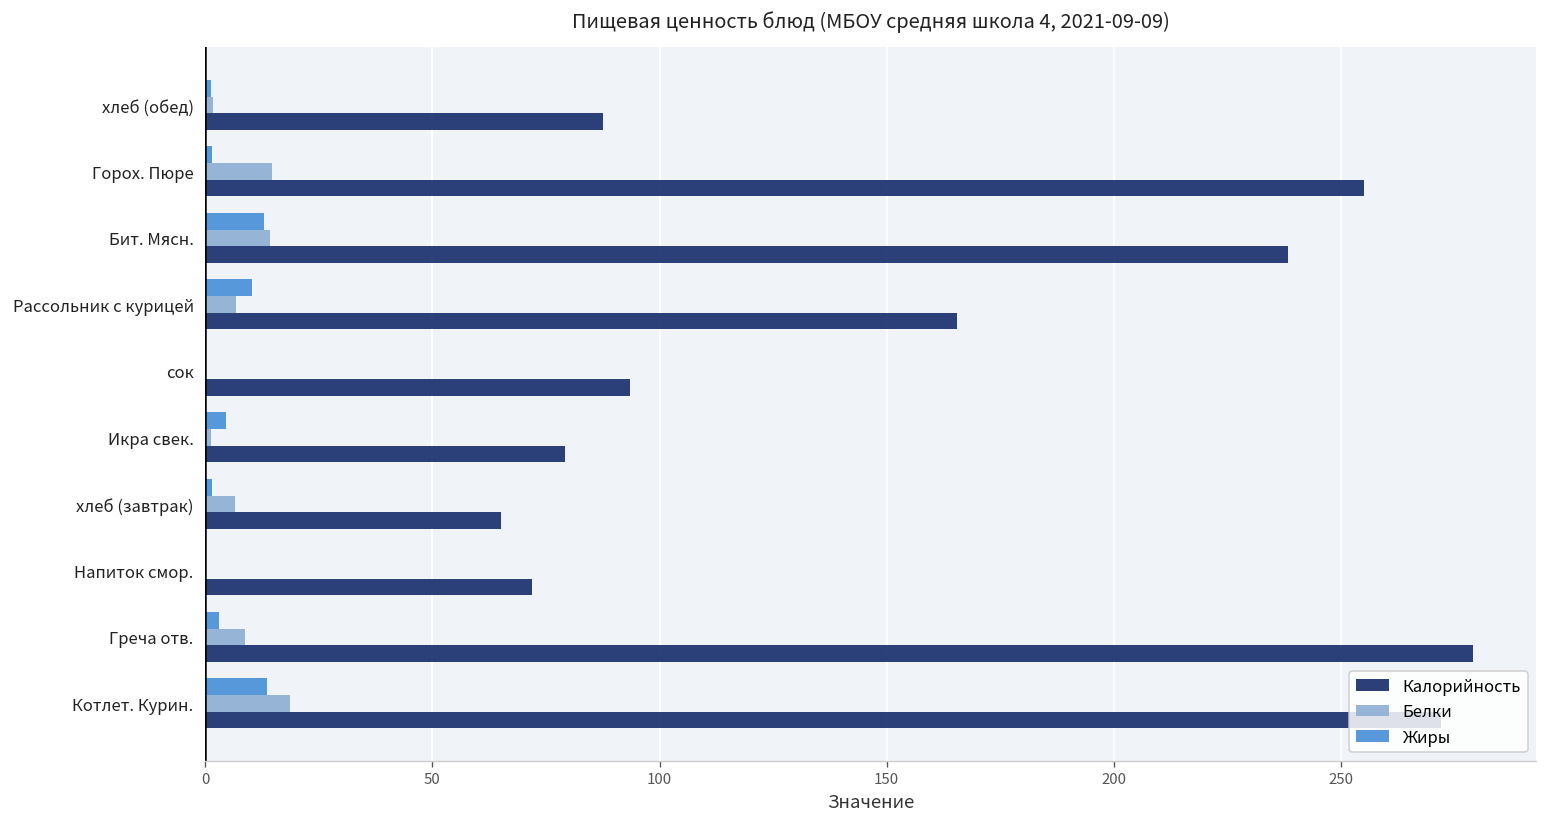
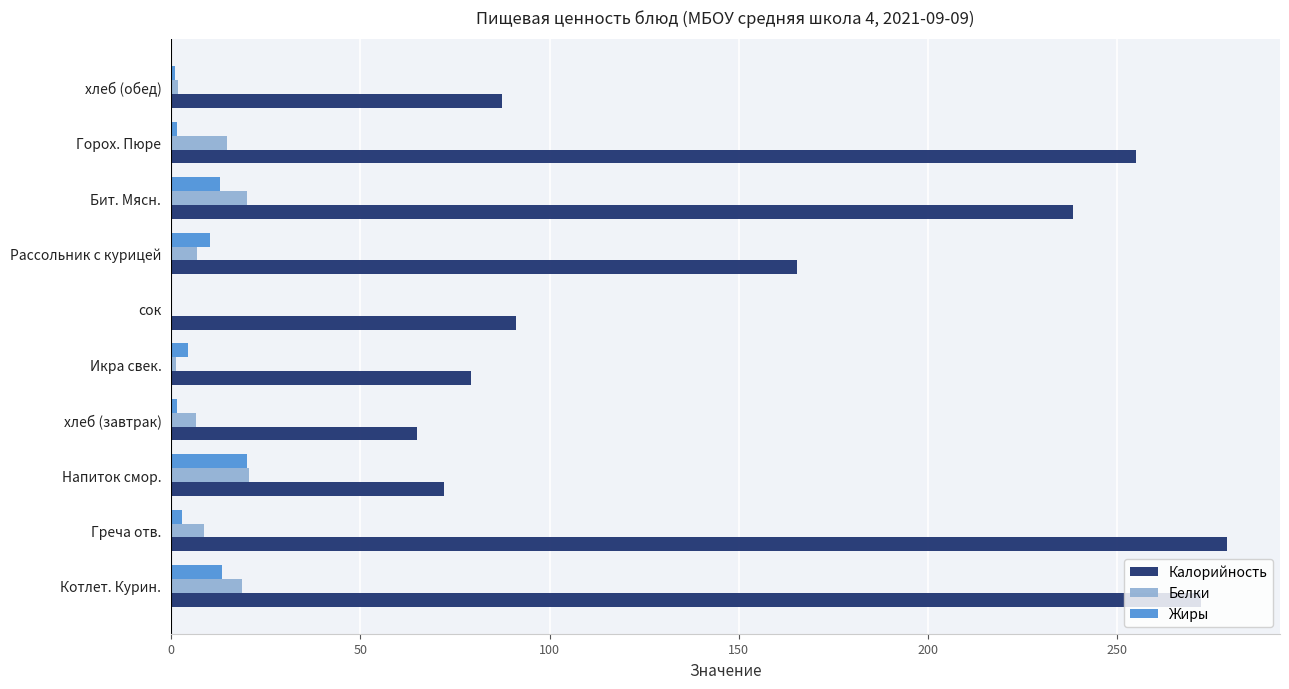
Белки, Бит. Мясн.: 14 -> 20
Калорийность, сок: 93 -> 91
Жиры, Напиток смор.: 0 -> 20
Белки, Напиток смор.: 0 -> 21
